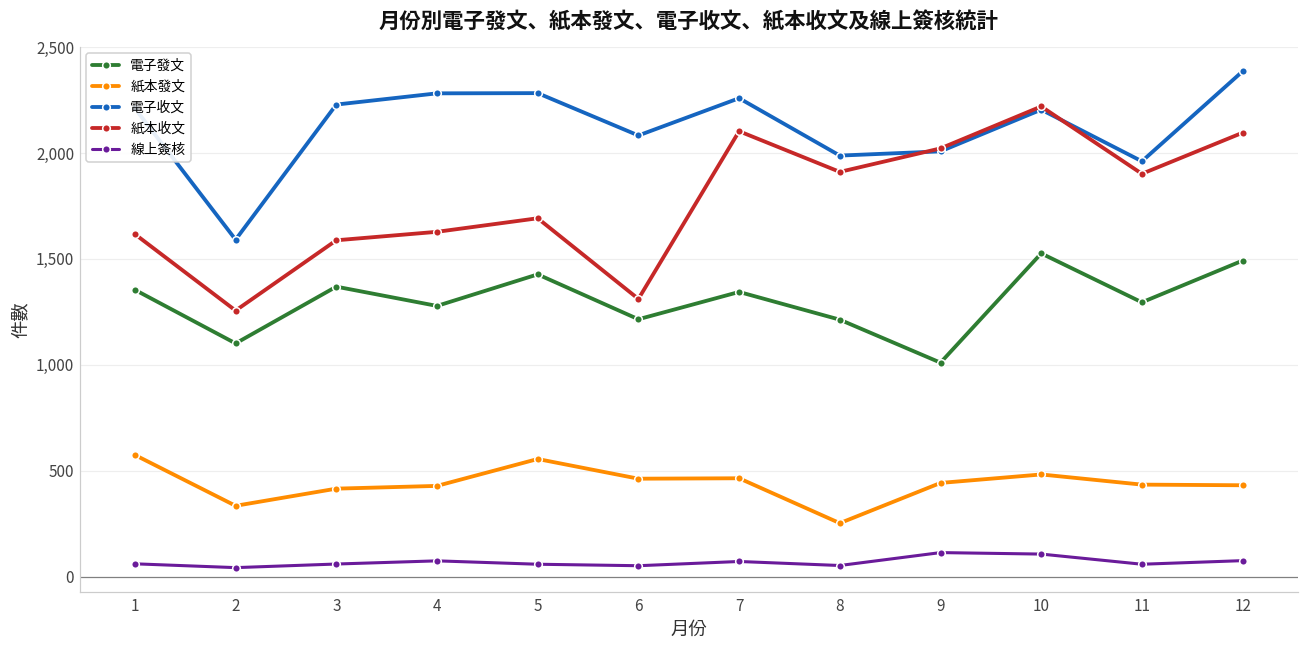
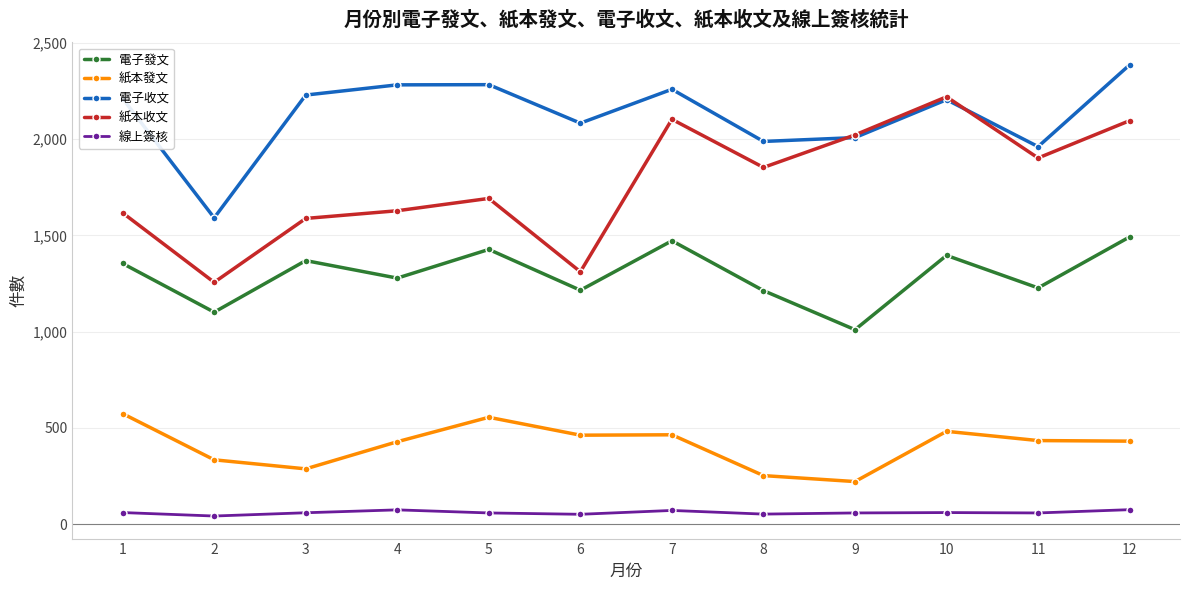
紙本發文, 3: 420 -> 290
電子發文, 7: 1,340 -> 1,470
紙本收文, 8: 1,910 -> 1,850
紙本發文, 9: 440 -> 220
線上簽核, 9: 110 -> 60
電子發文, 10: 1,530 -> 1,400
線上簽核, 10: 110 -> 60
電子發文, 11: 1,300 -> 1,230
